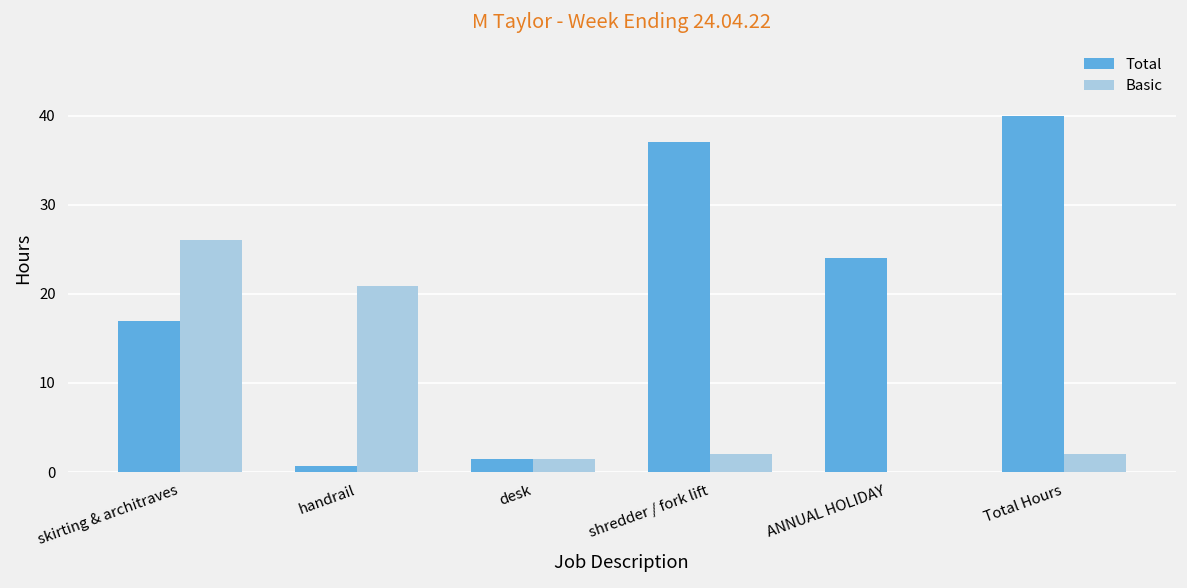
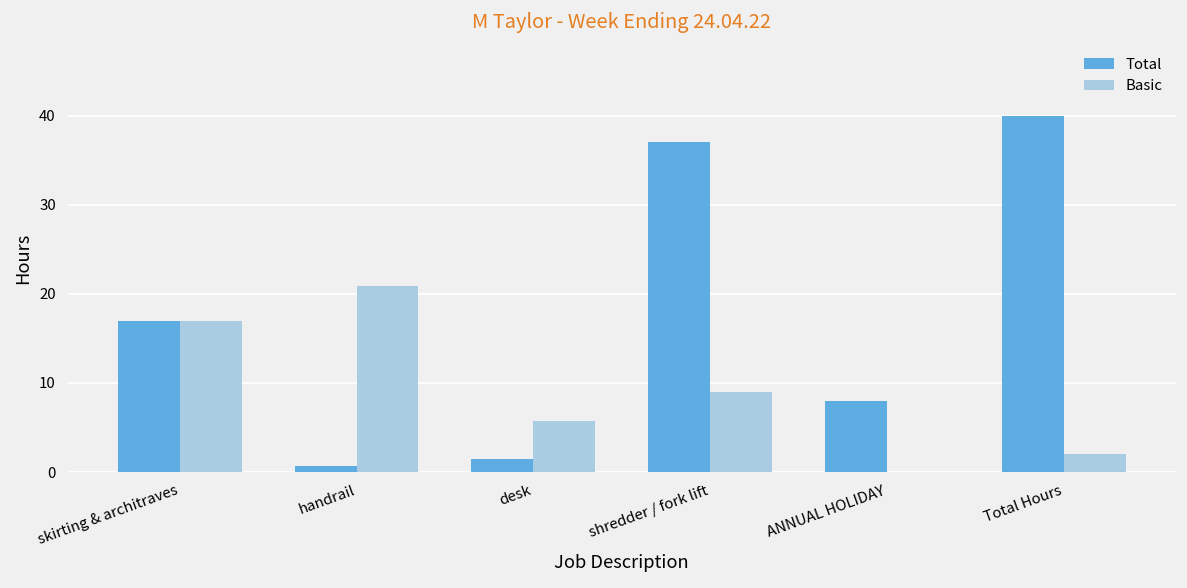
Basic, skirting & architraves: 26 -> 17
Basic, desk: 2 -> 6
Basic, shredder / fork lift: 2 -> 9
Total, ANNUAL HOLIDAY: 24 -> 8
